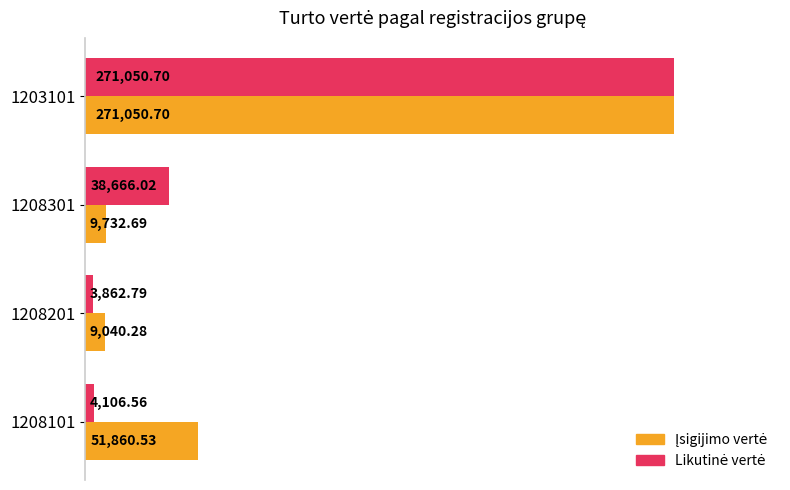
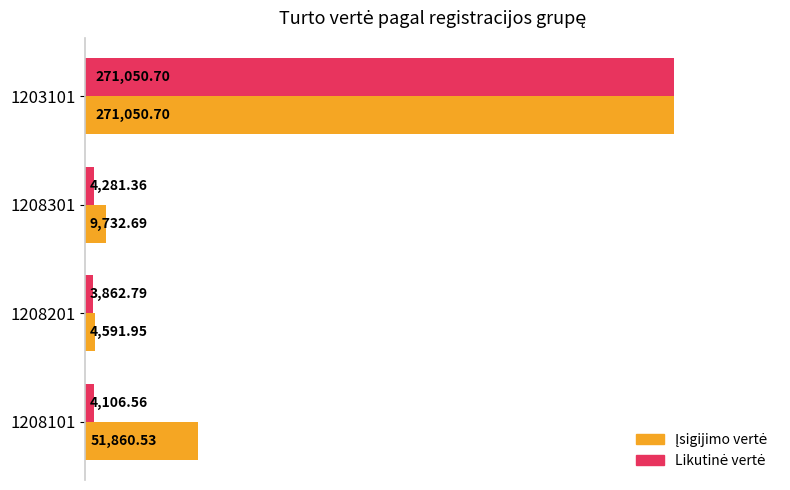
Likutinė vertė, 1208301: 38,666.02 -> 4,281.36
Įsigijimo vertė, 1208201: 9,040.28 -> 4,591.95
